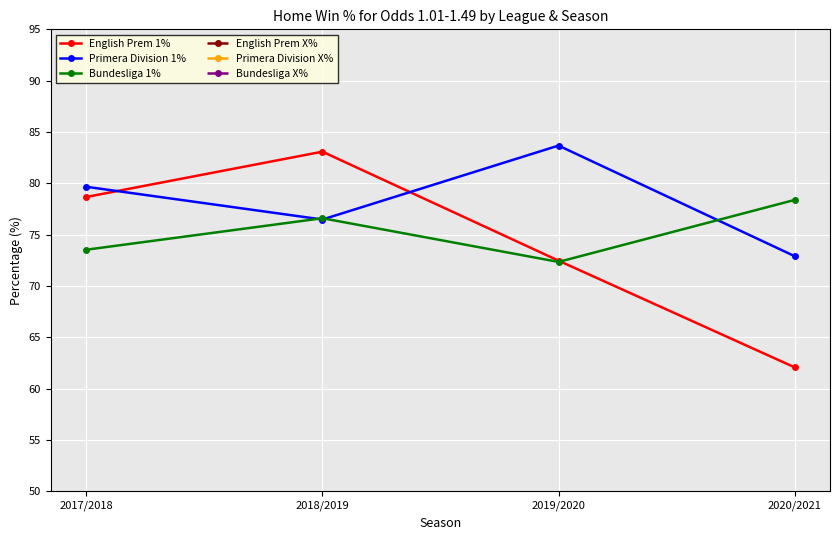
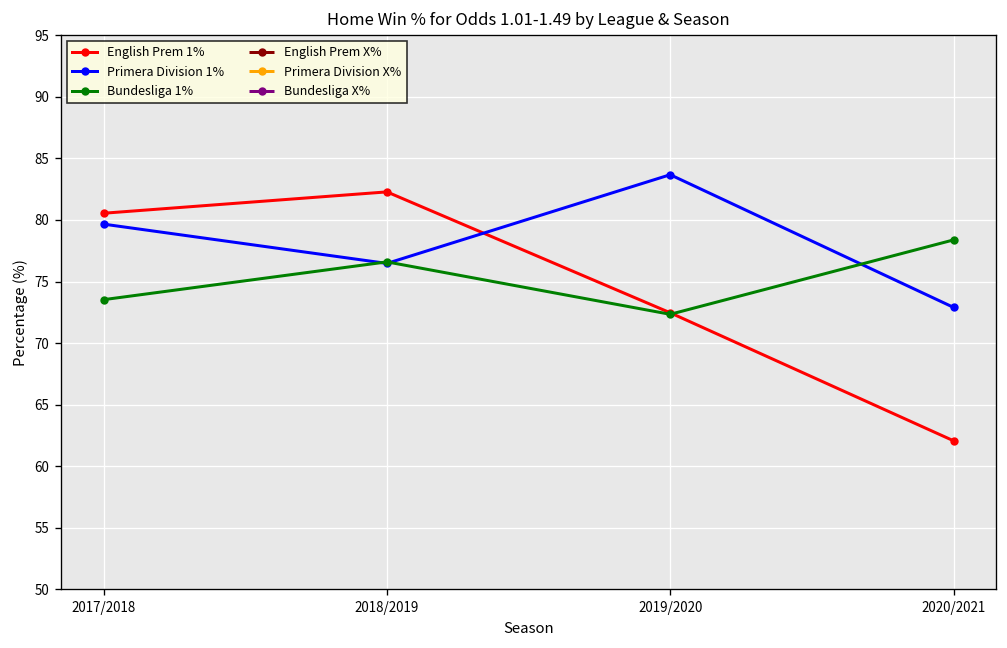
English Prem 1%, 2017/2018: 78.7 -> 80.5
English Prem 1%, 2018/2019: 83.1 -> 82.3
